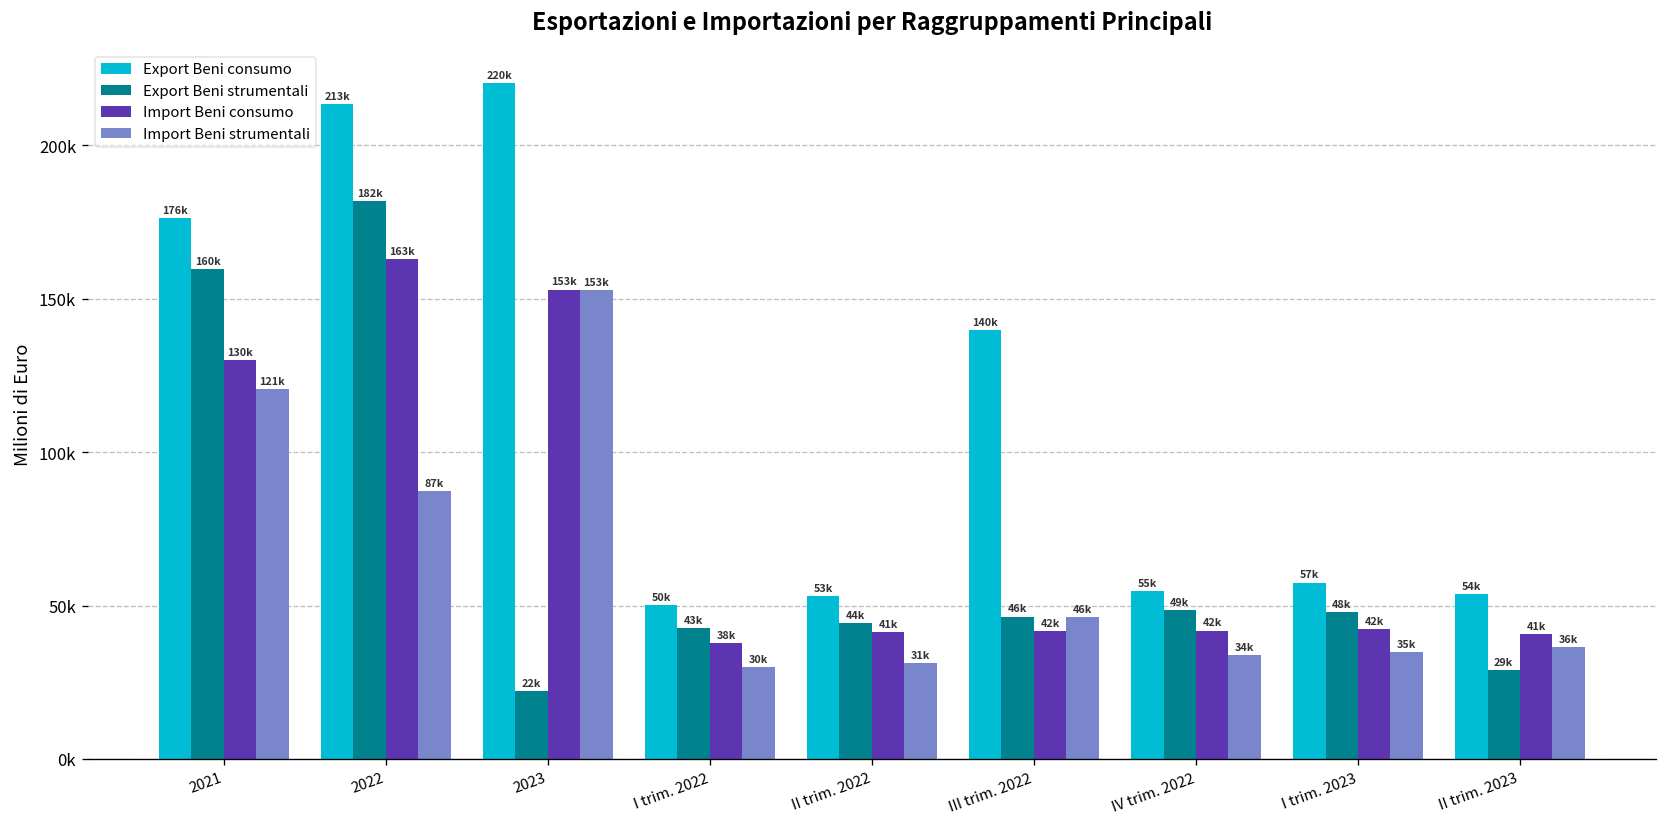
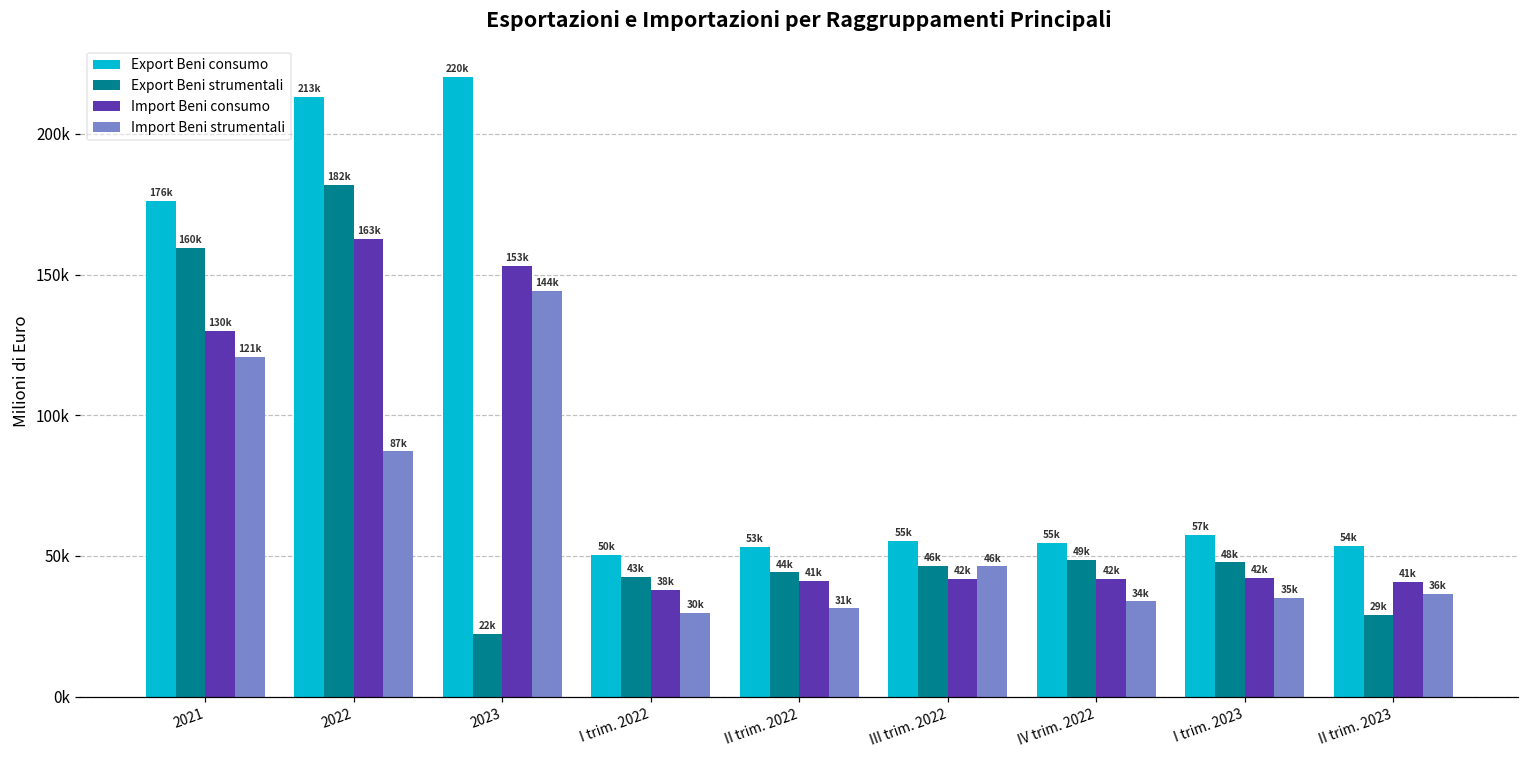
Import Beni strumentali, 2023: 153k -> 144k
Export Beni consumo, III trim. 2022: 140k -> 55k
